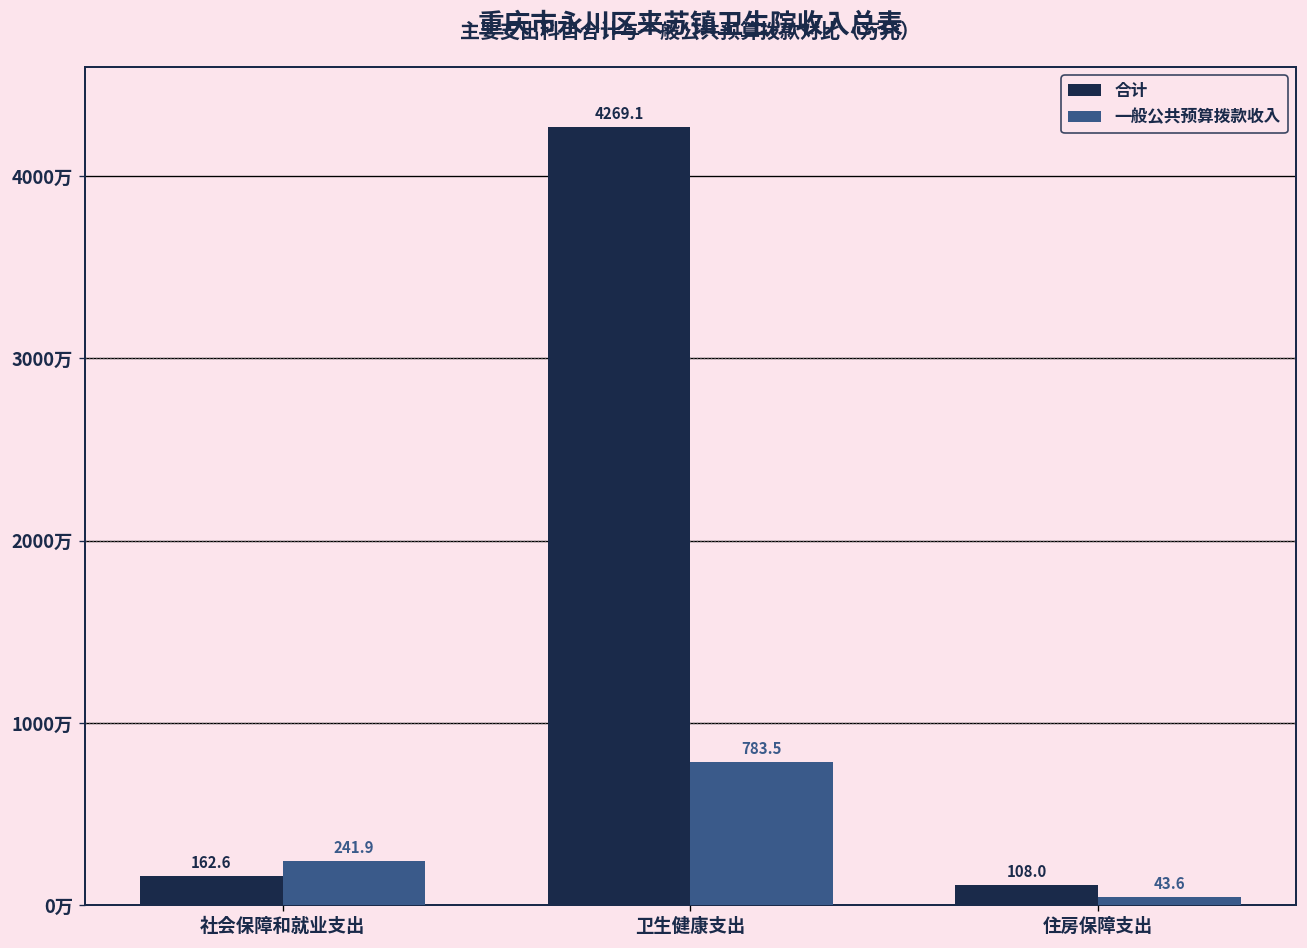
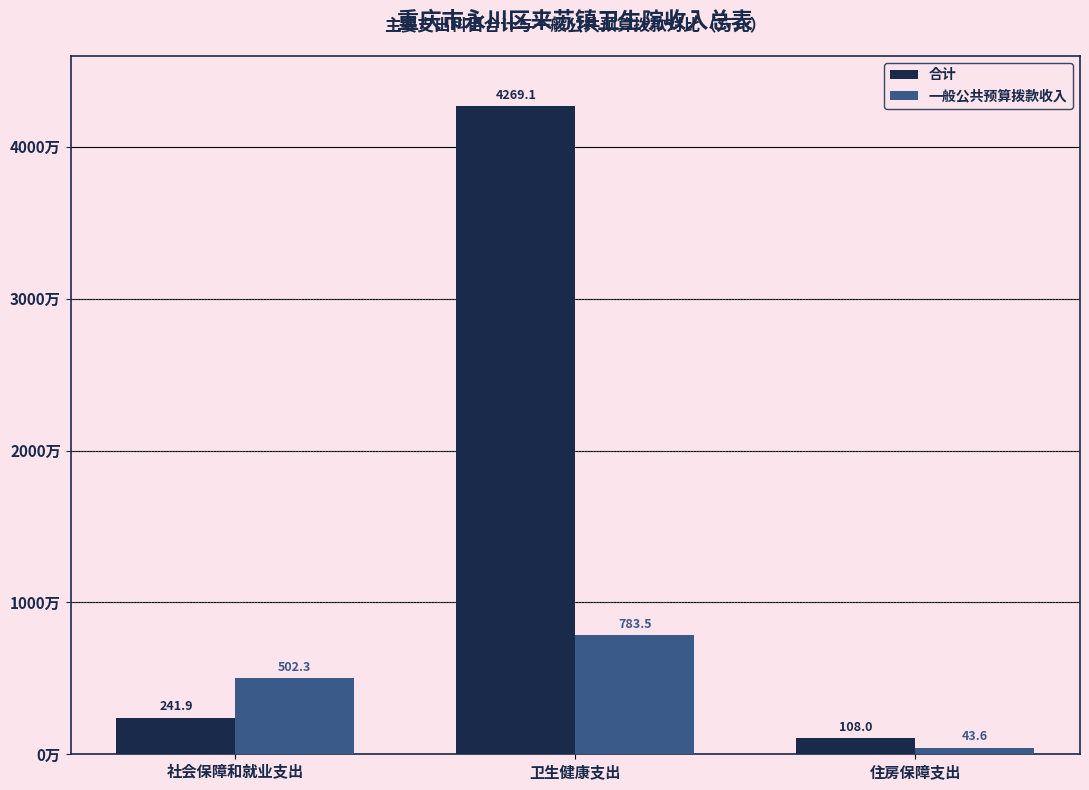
合计, 社会保障和就业支出: 162.6 -> 241.9
一般公共预算拨款收入, 社会保障和就业支出: 241.9 -> 502.3
